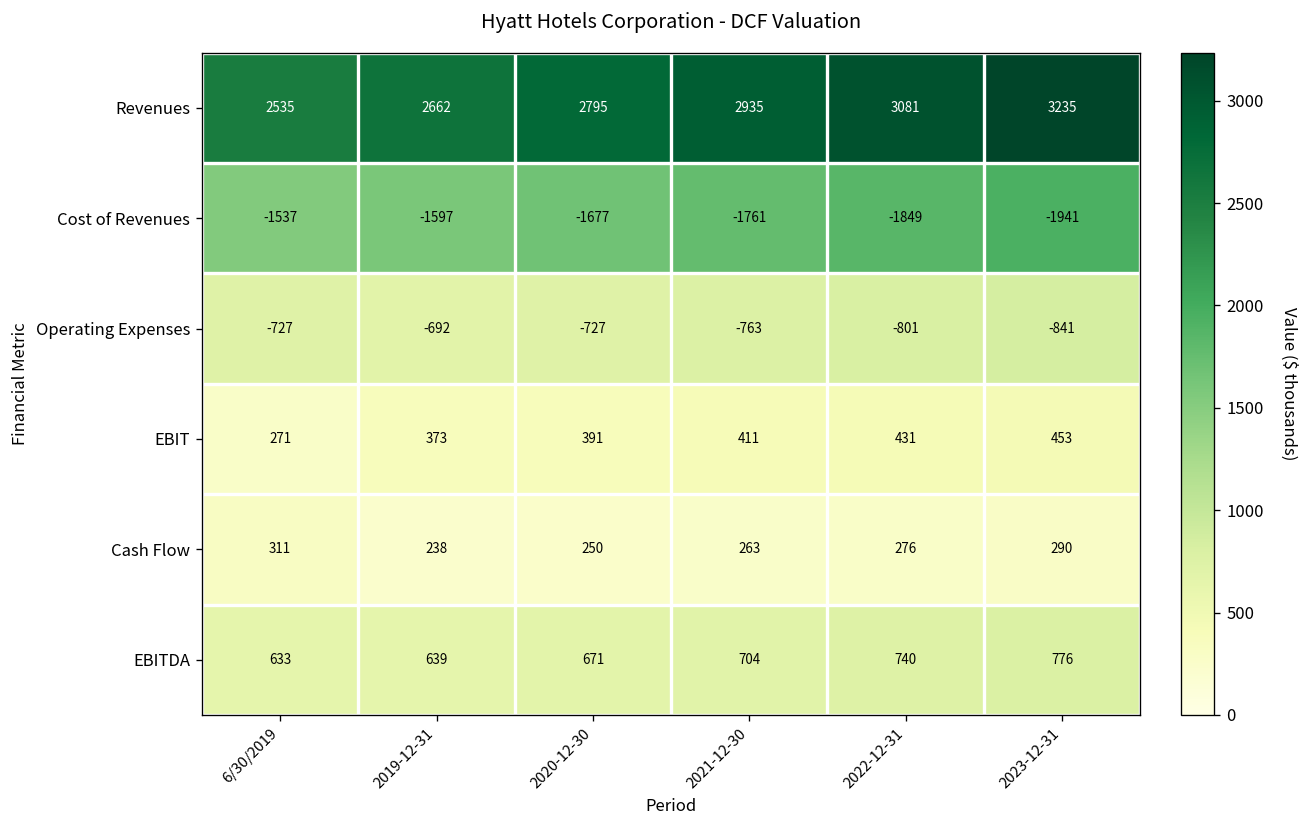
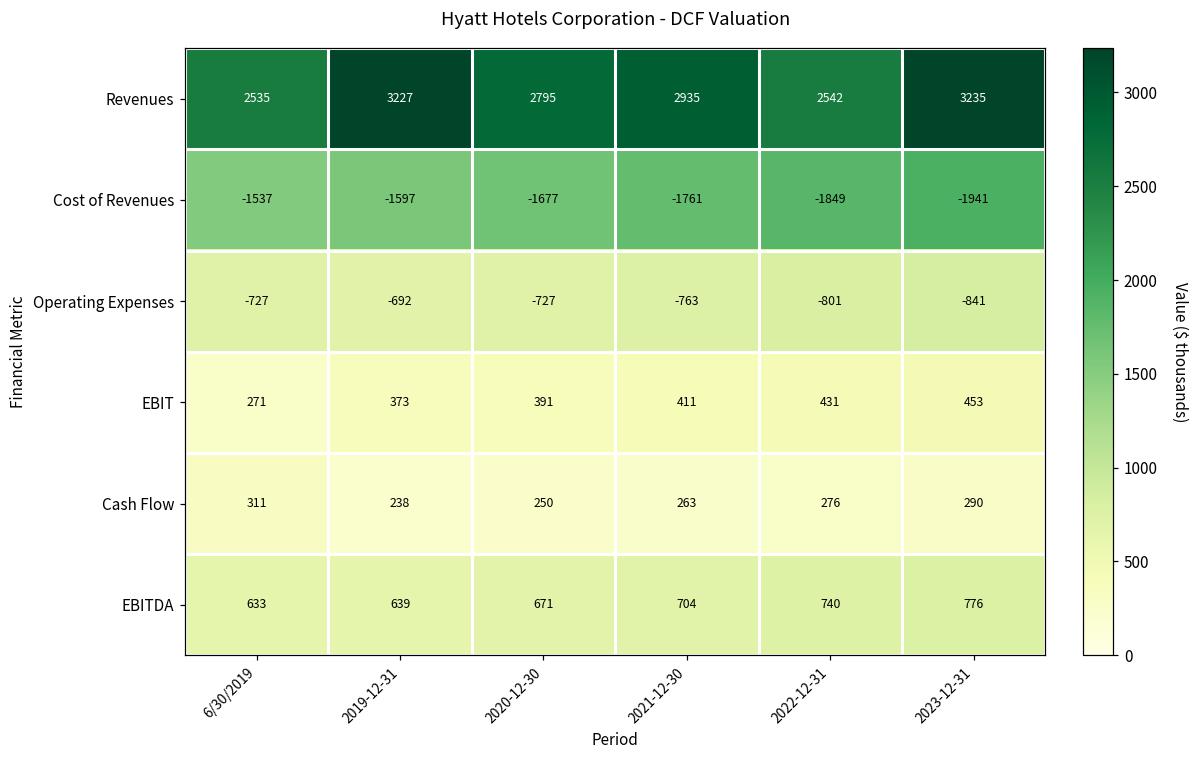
Revenues, 2019-12-31: 2662 -> 3227
Revenues, 2022-12-31: 3081 -> 2542
